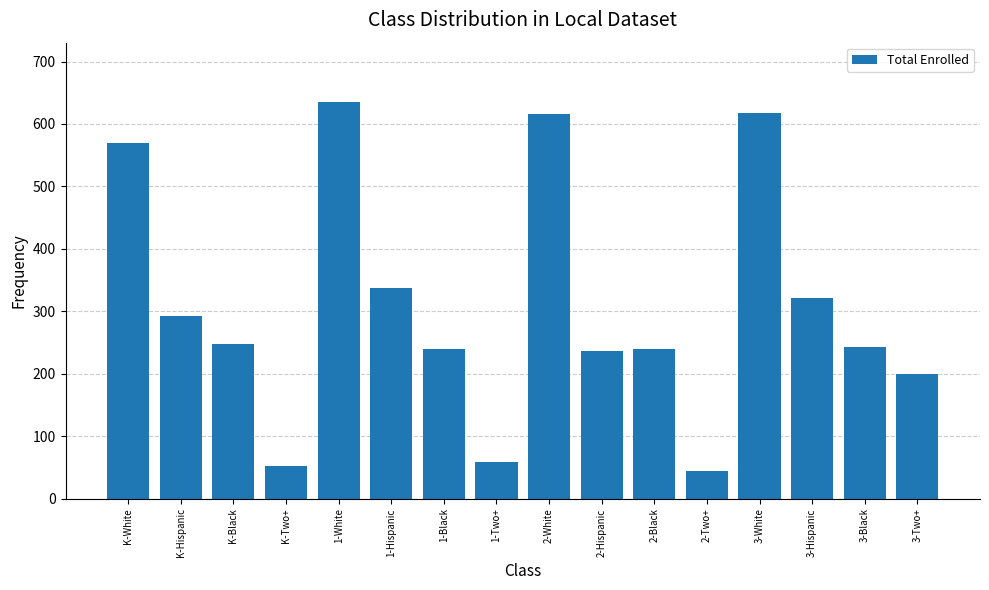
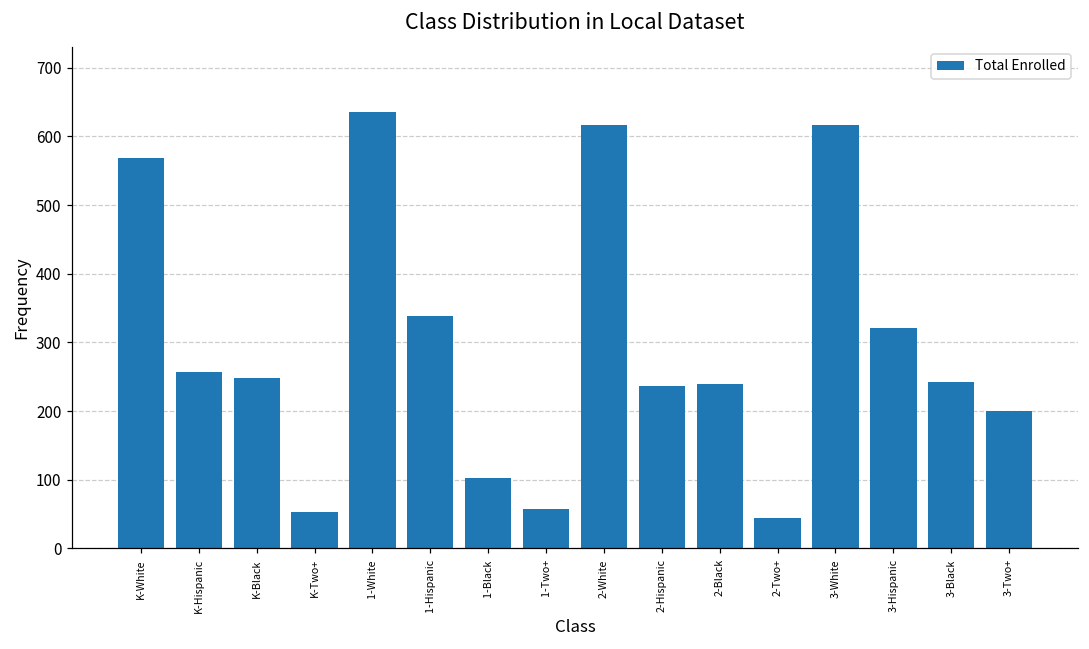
K-Hispanic: 290 -> 260
1-Black: 240 -> 100
